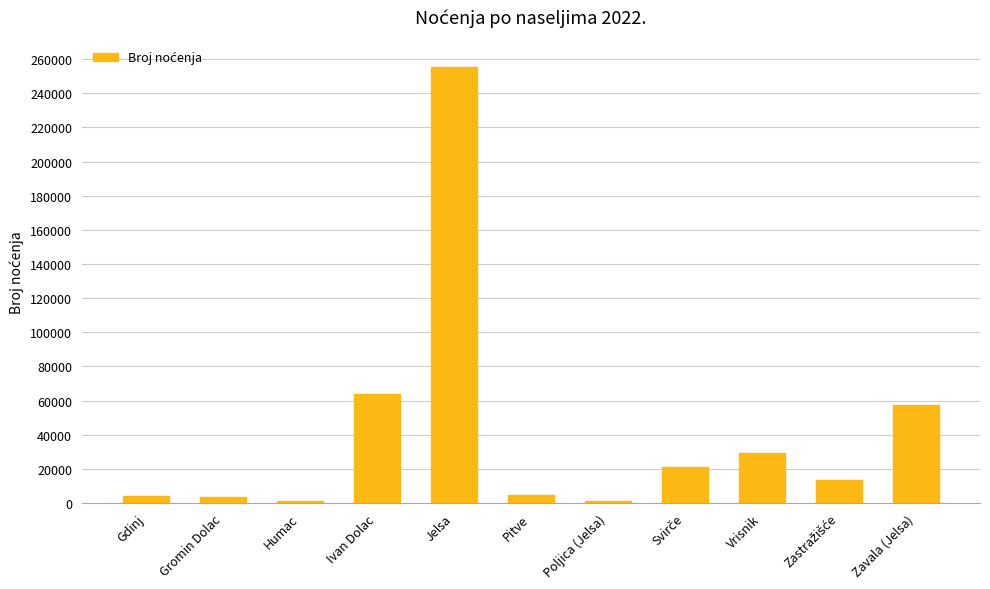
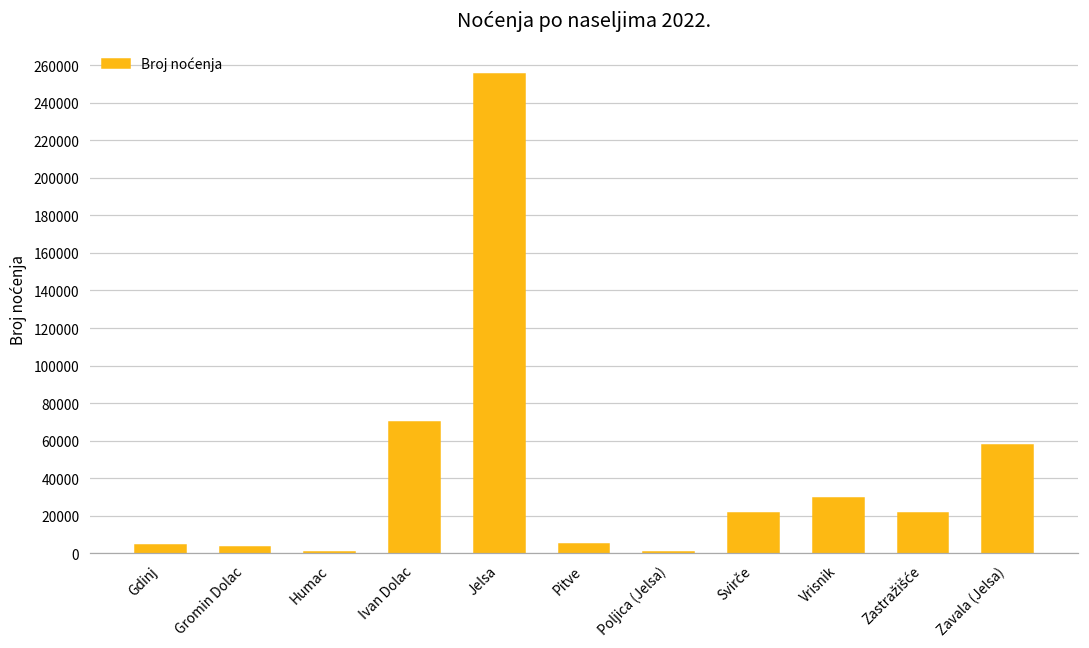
Ivan Dolac: 64000 -> 70000
Zastražišće: 13000 -> 22000
